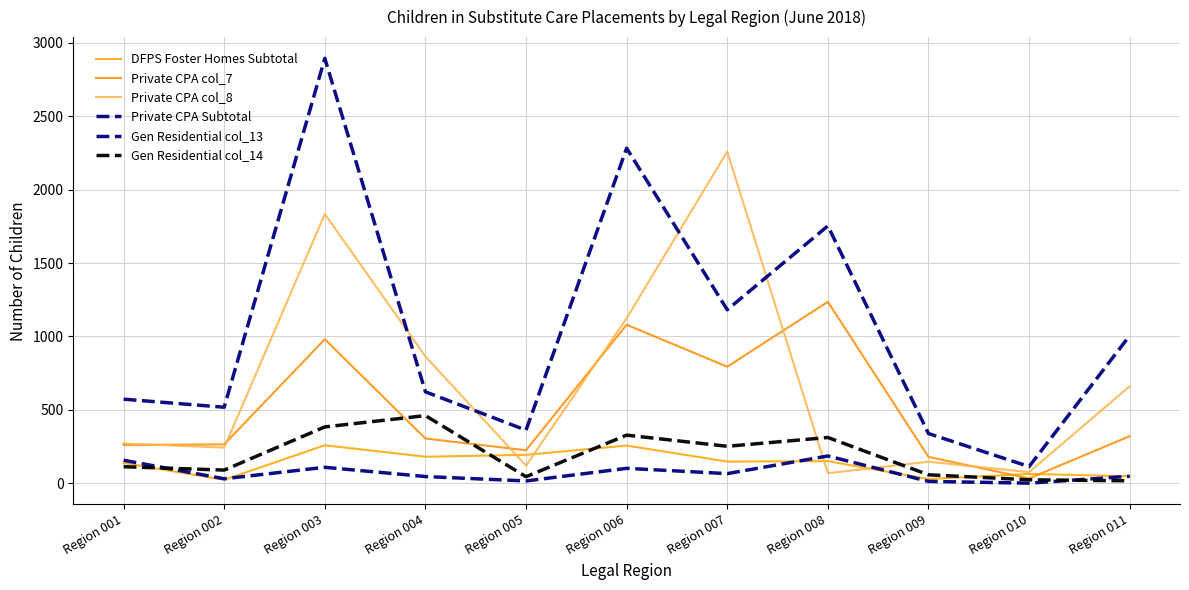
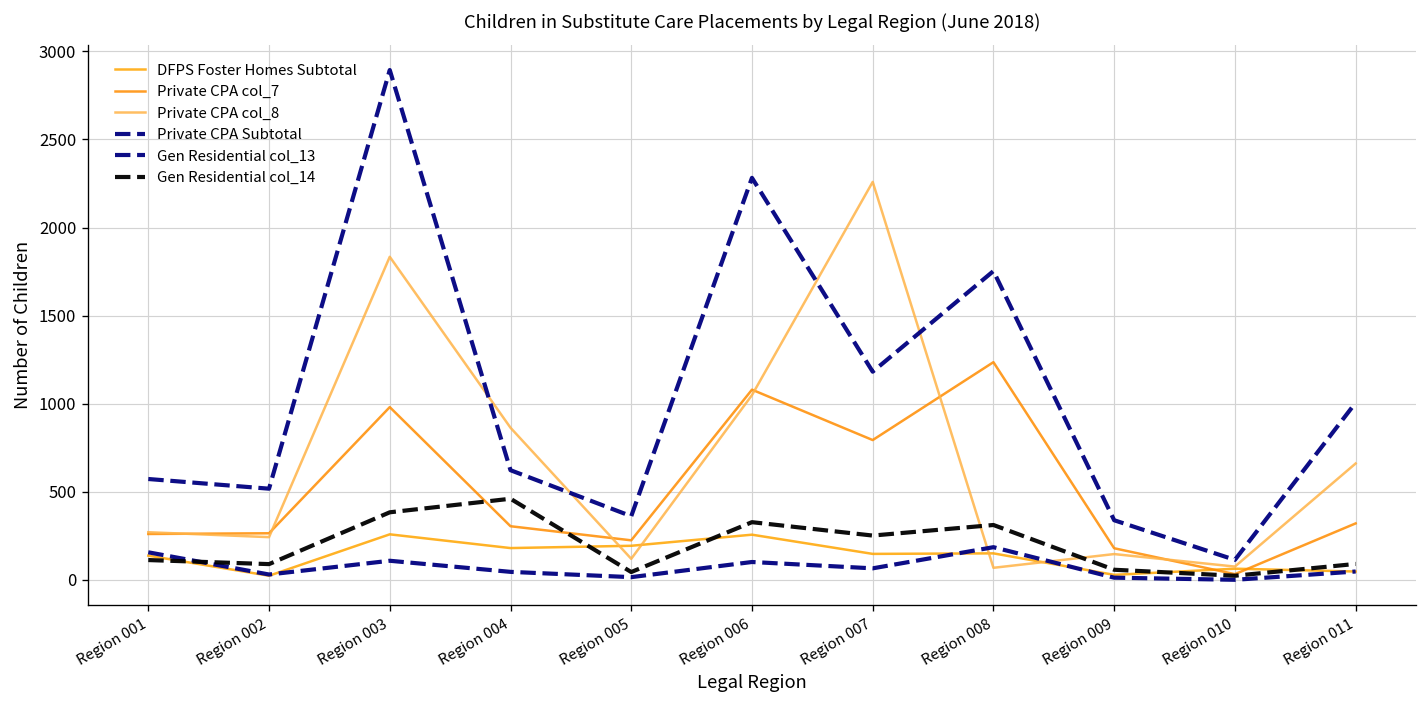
Private CPA col_8, Region 006: 1120 -> 1050
Gen Residential col_14, Region 011: 20 -> 90
